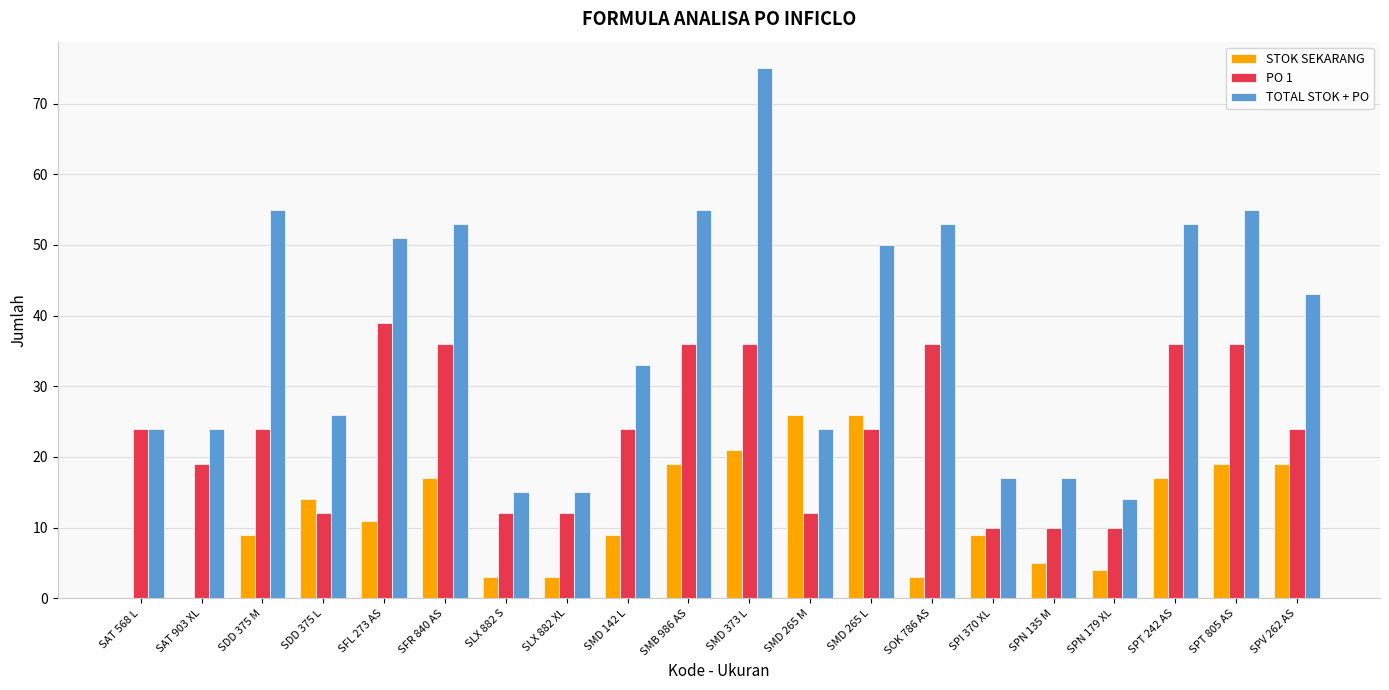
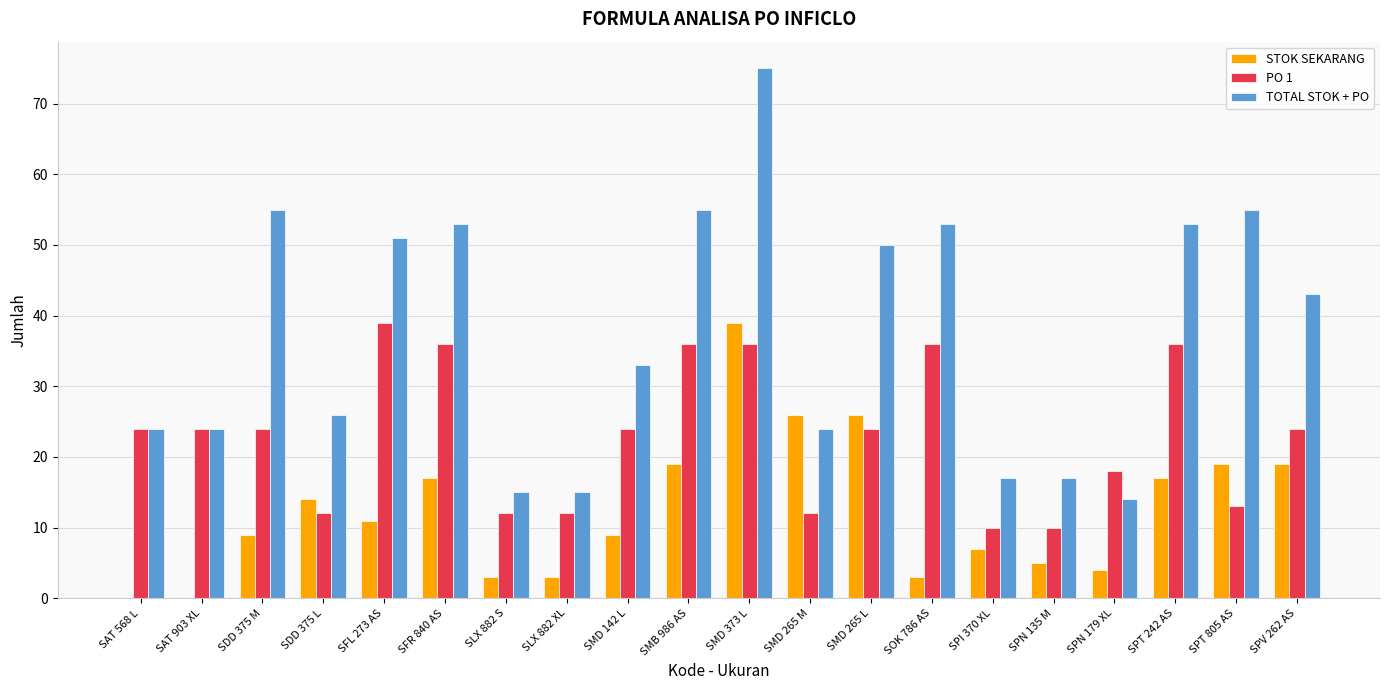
PO 1, SAT 903 XL: 19 -> 24
STOK SEKARANG, SMD 373 L: 21 -> 39
STOK SEKARANG, SPI 370 XL: 9 -> 7
PO 1, SPN 179 XL: 10 -> 18
PO 1, SPT 805 AS: 36 -> 13
